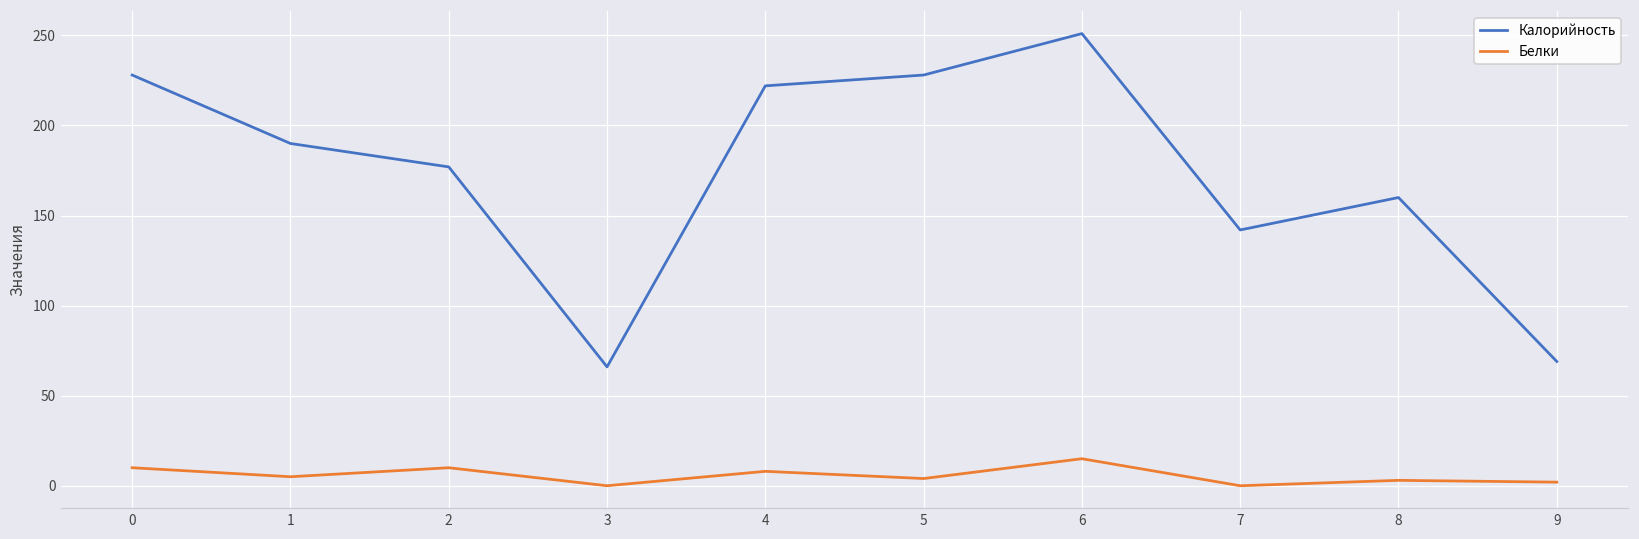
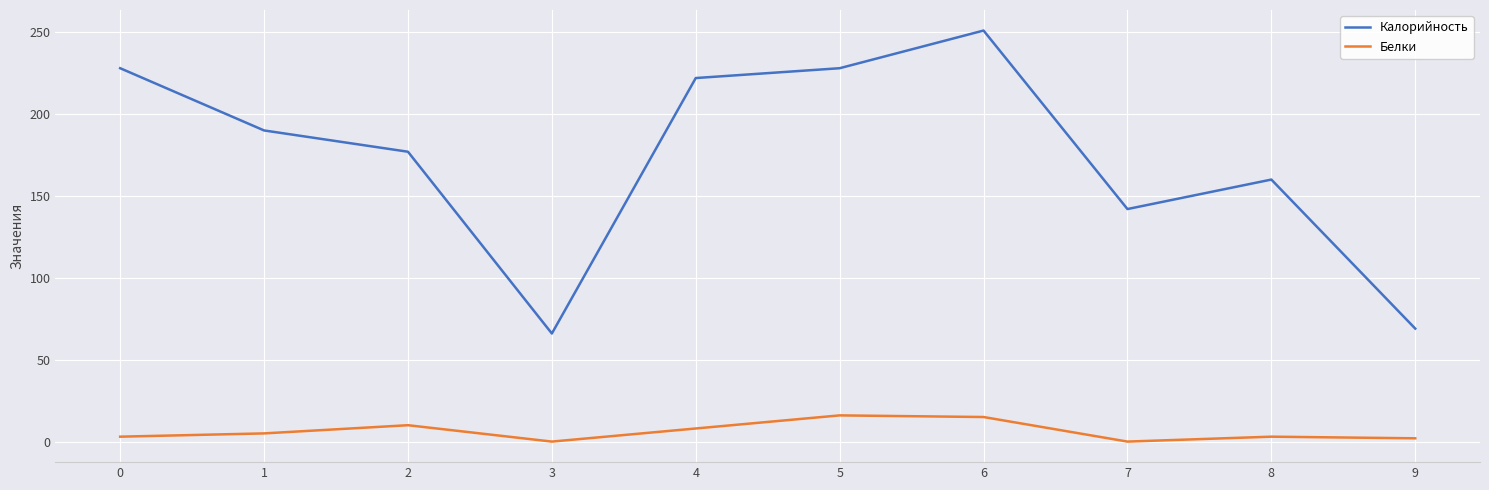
Белки, 0: 10 -> 3
Белки, 5: 4 -> 16
